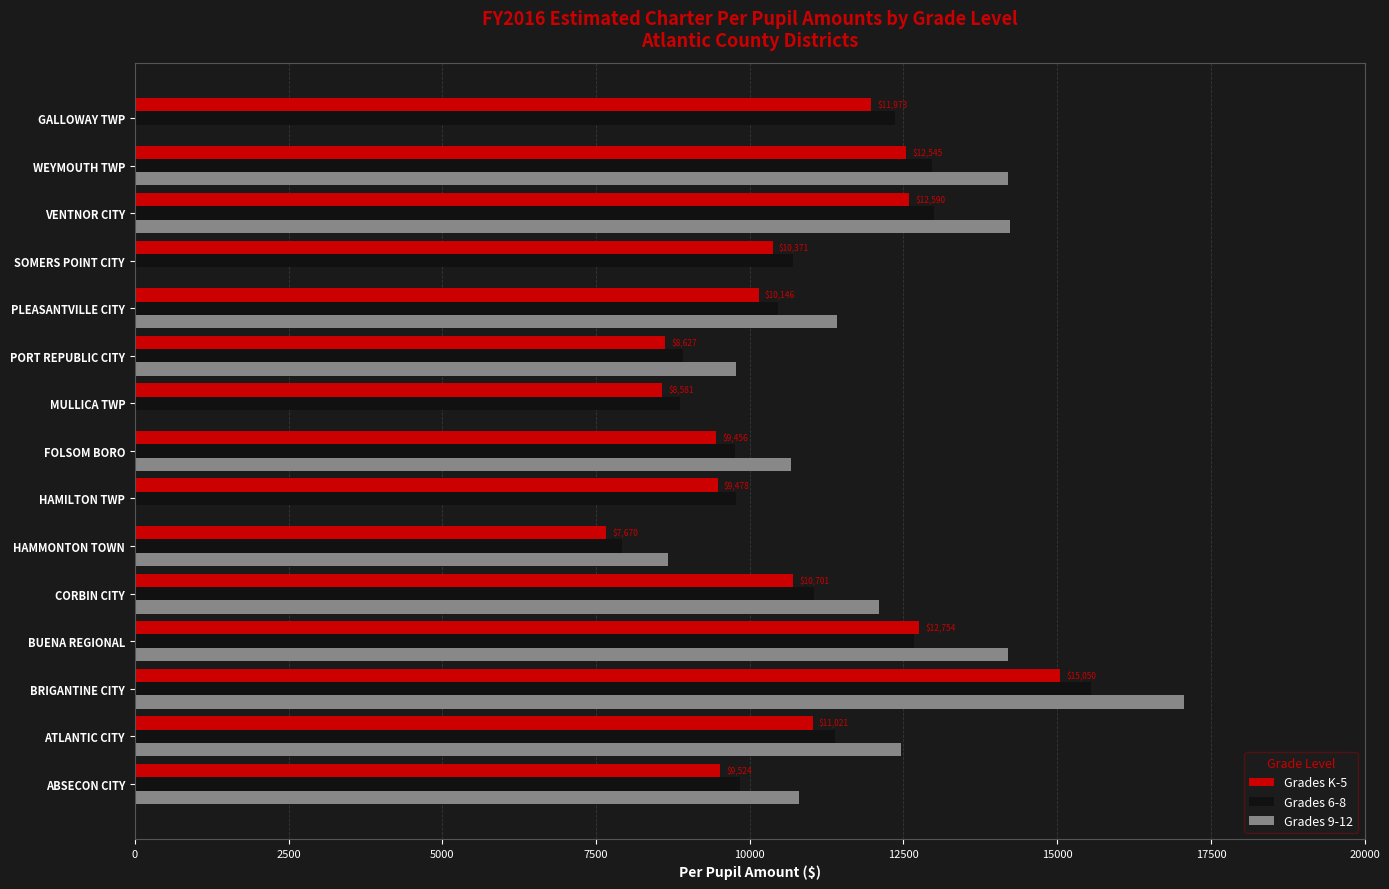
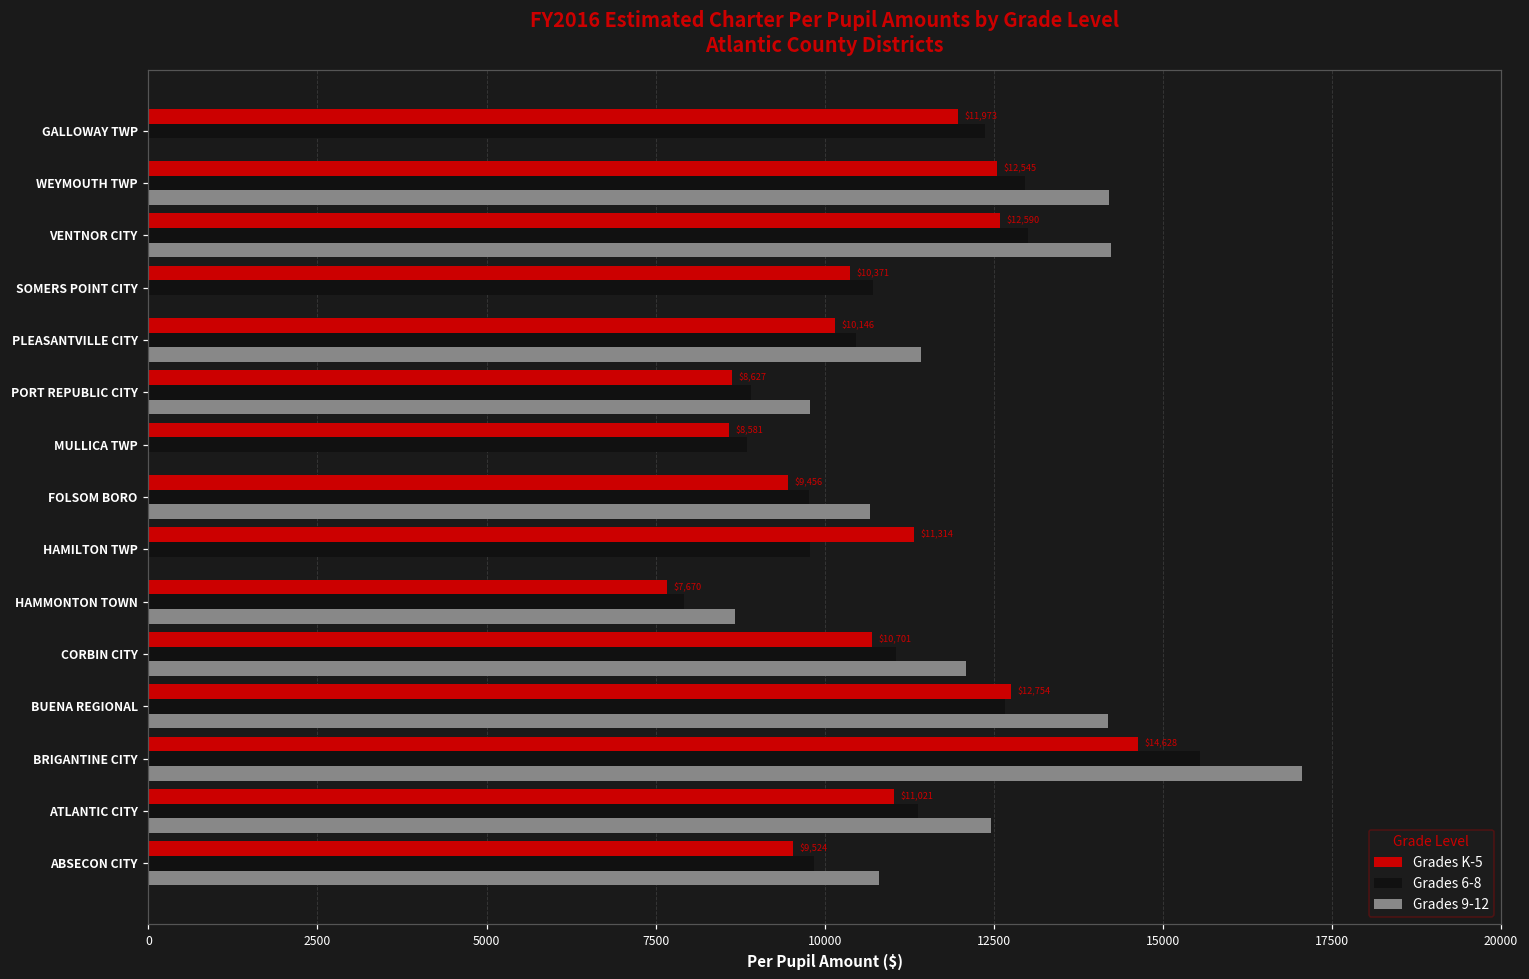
Grades K-5, HAMILTON TWP: $9,478 -> $11,314
Grades K-5, BRIGANTINE CITY: $15,050 -> $14,628
